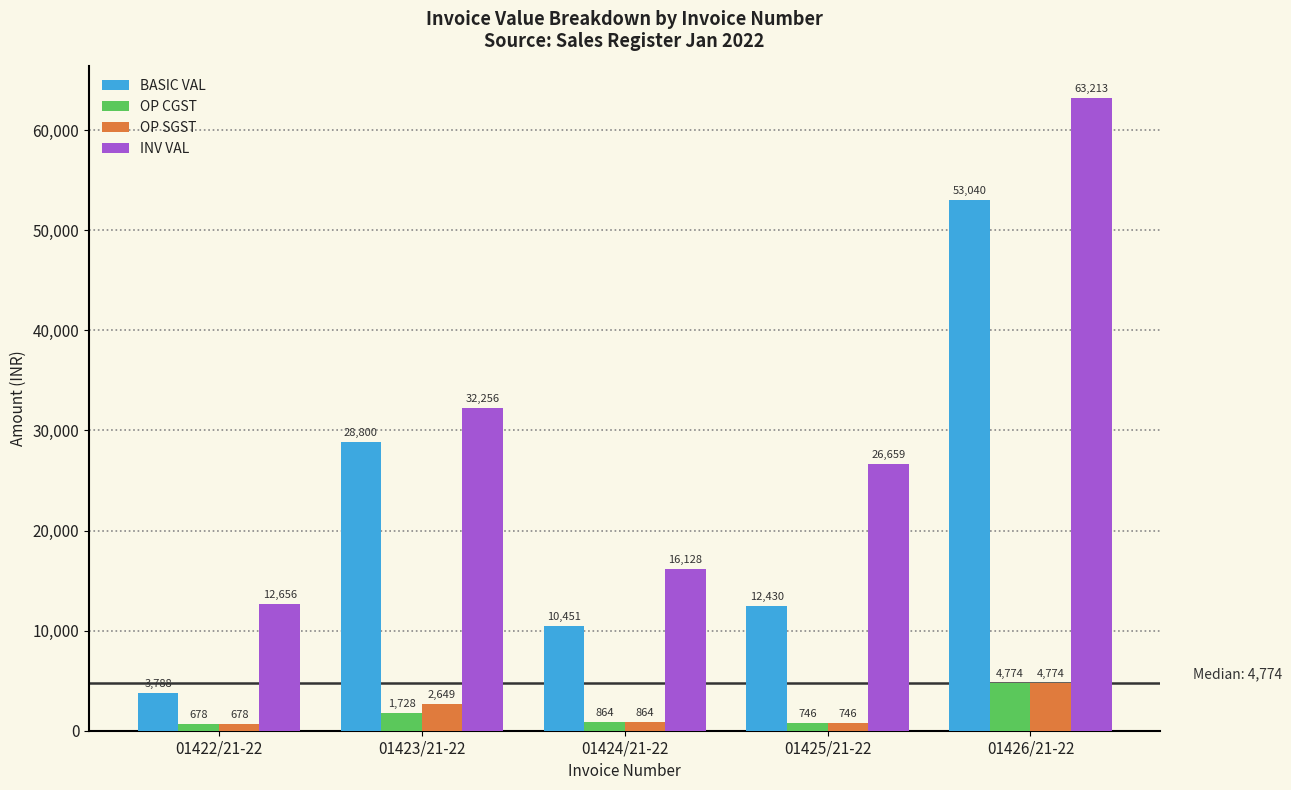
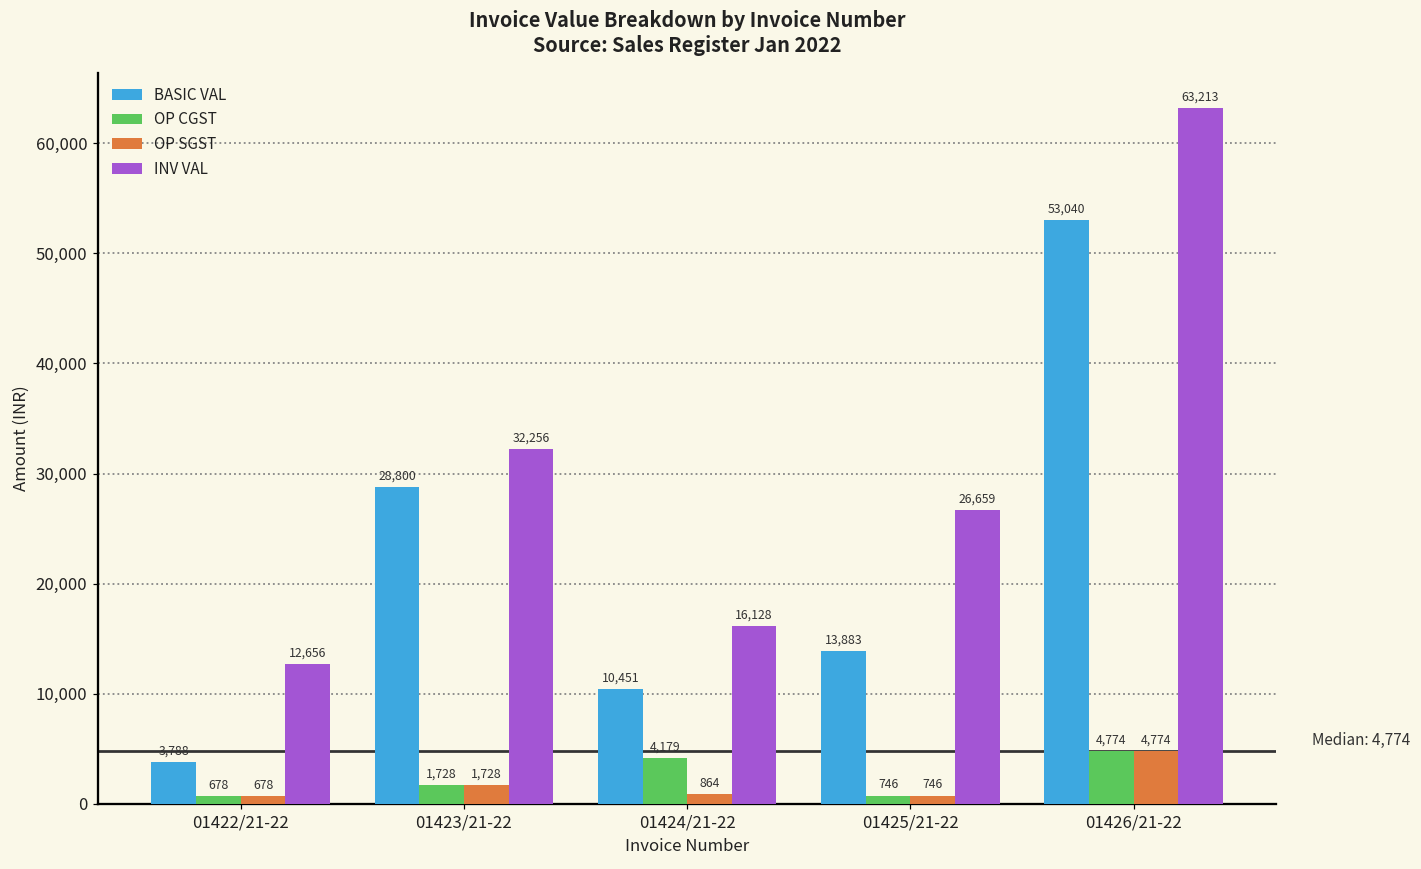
OP SGST, 01423/21-22: 2,649 -> 1,728
OP CGST, 01424/21-22: 864 -> 4,179
BASIC VAL, 01425/21-22: 12,430 -> 13,883
